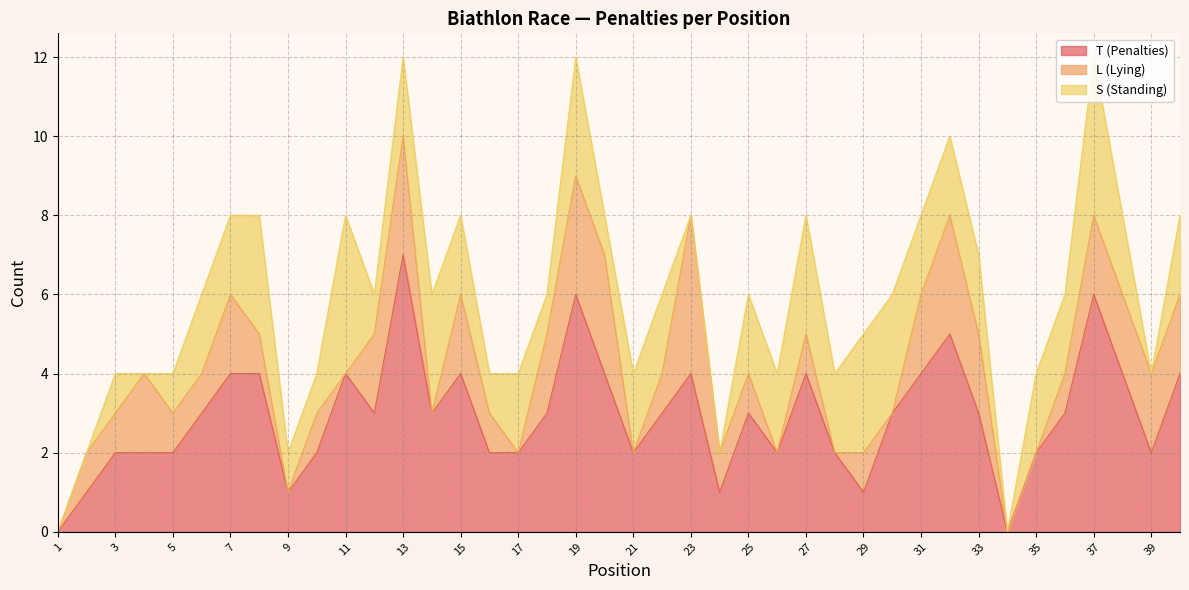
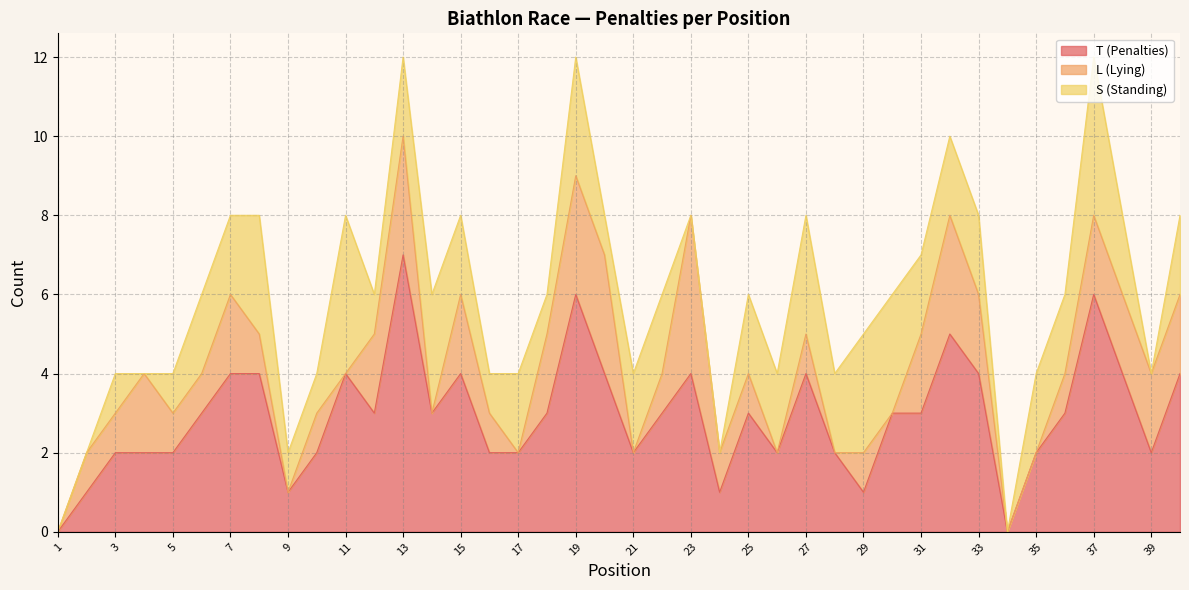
T (Penalties), 31: 4 -> 3
T (Penalties), 33: 3 -> 4
